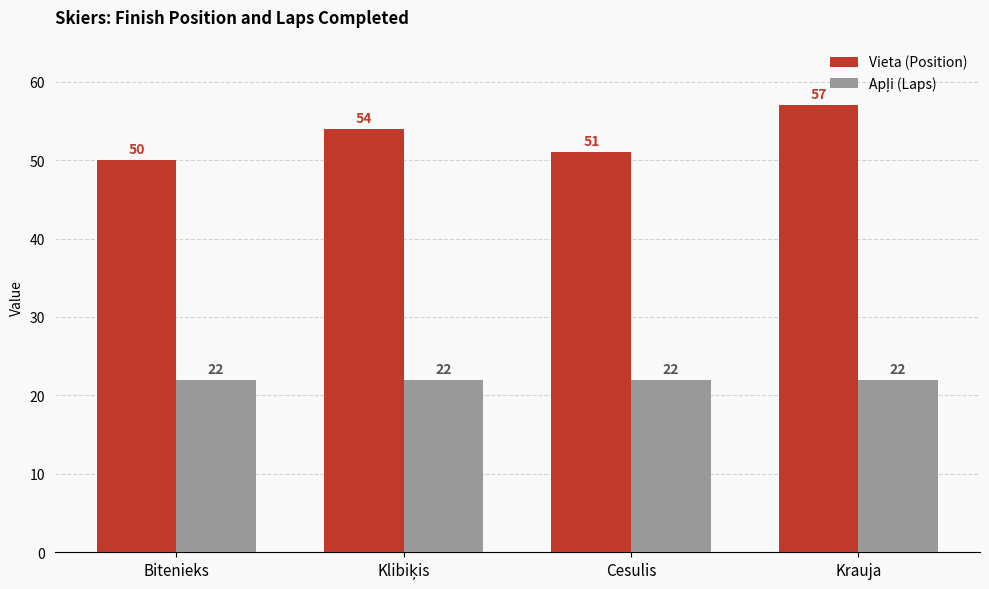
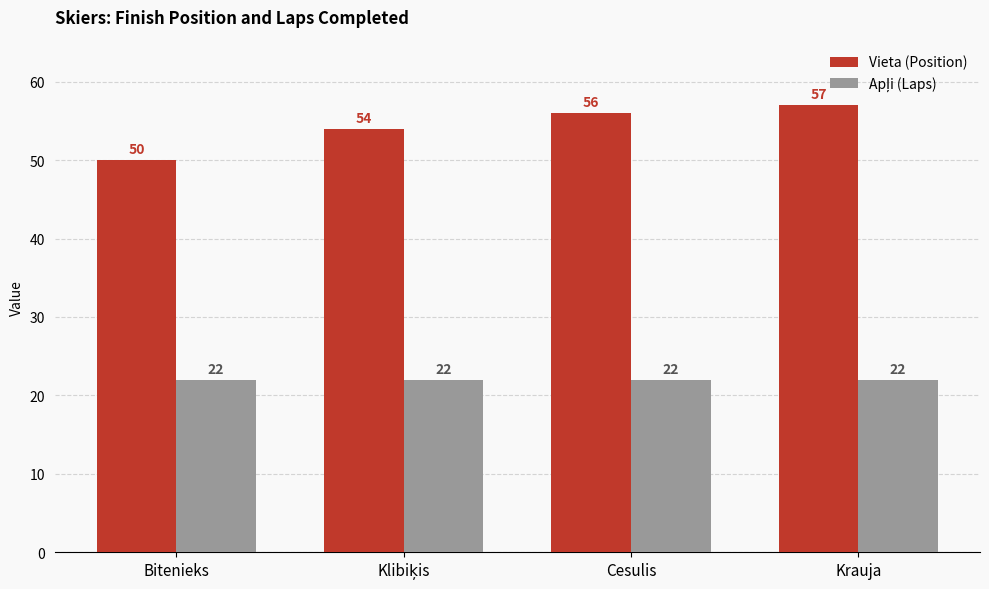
Vieta (Position), Cesulis: 51 -> 56
